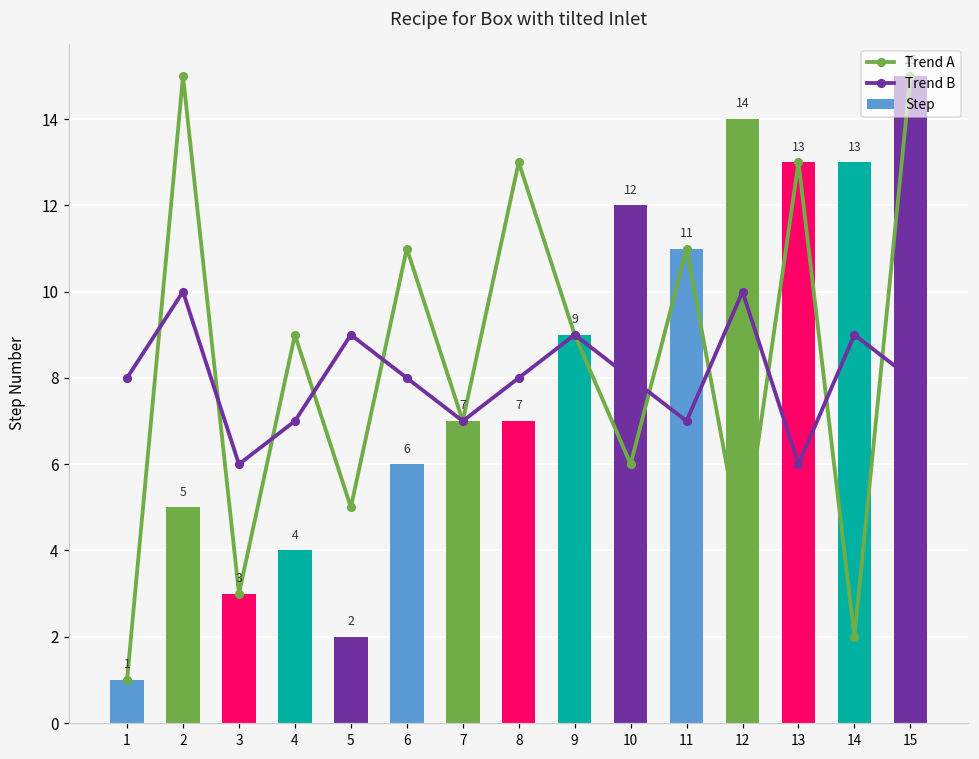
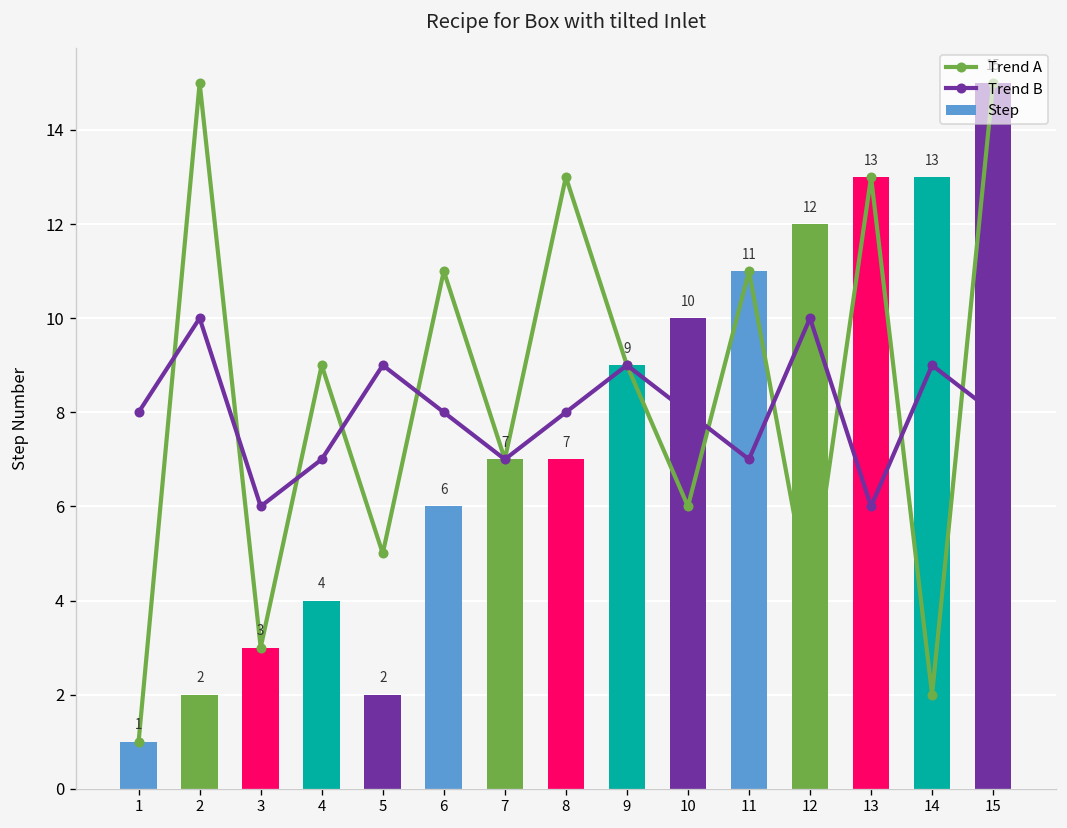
Step, 2: 5 -> 2
Step, 10: 12 -> 10
Step, 12: 14 -> 12
